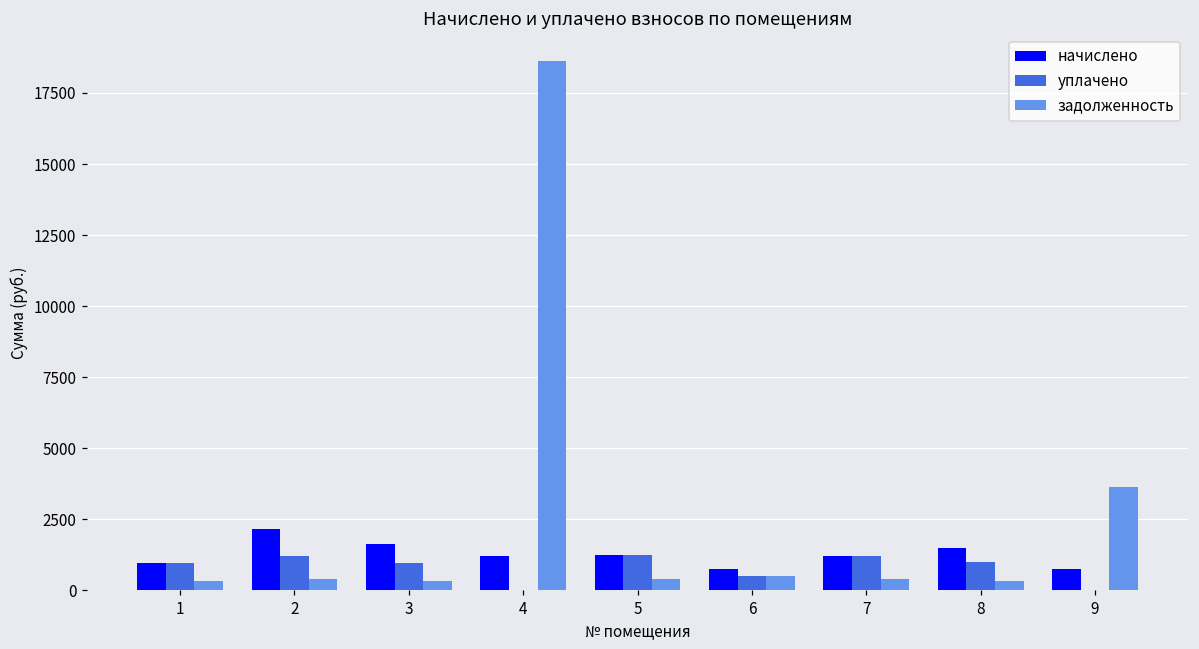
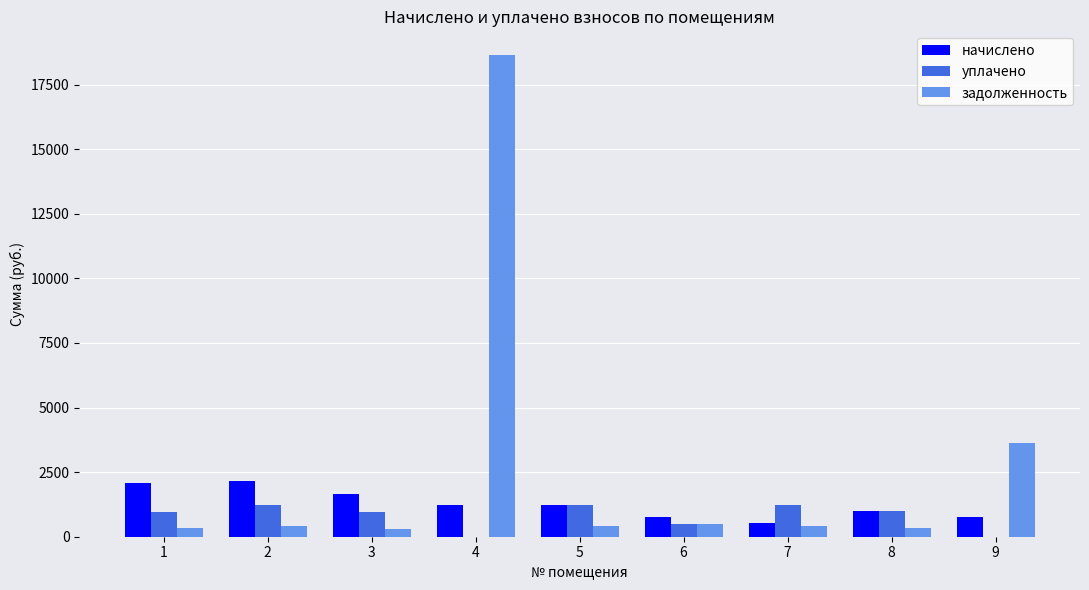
начислено, 1: 1000 -> 2100
начислено, 7: 1200 -> 500
начислено, 8: 1500 -> 1000
